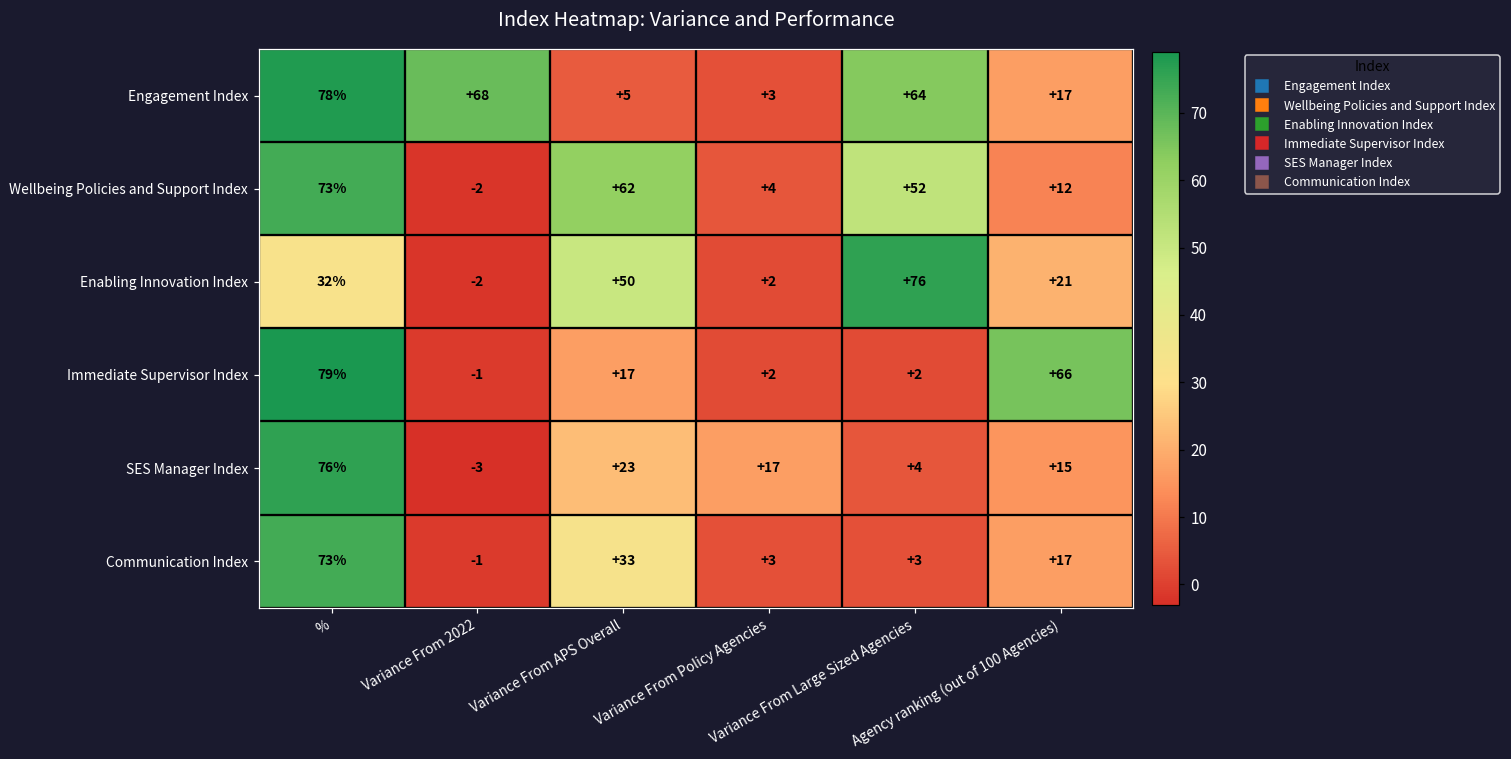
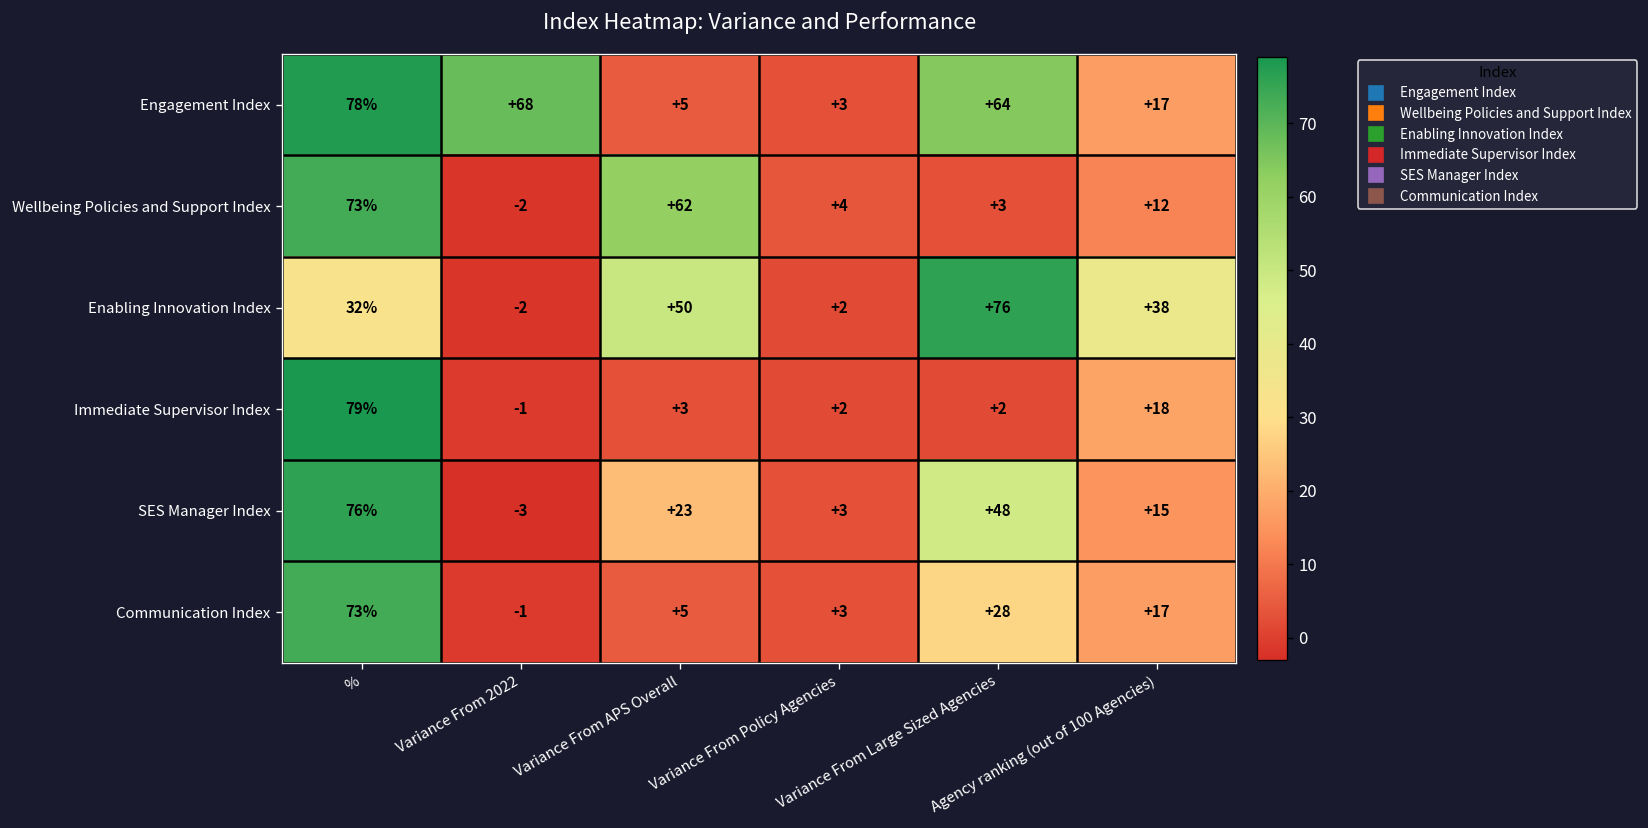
Wellbeing Policies and Support Index, Variance From Large Sized Agencies: +52 -> +3
Enabling Innovation Index, Agency ranking (out of 100 Agencies): +21 -> +38
Immediate Supervisor Index, Variance From APS Overall: +17 -> +3
Immediate Supervisor Index, Agency ranking (out of 100 Agencies): +66 -> +18
SES Manager Index, Variance From Policy Agencies: +17 -> +3
SES Manager Index, Variance From Large Sized Agencies: +4 -> +48
Communication Index, Variance From APS Overall: +33 -> +5
Communication Index, Variance From Large Sized Agencies: +3 -> +28
